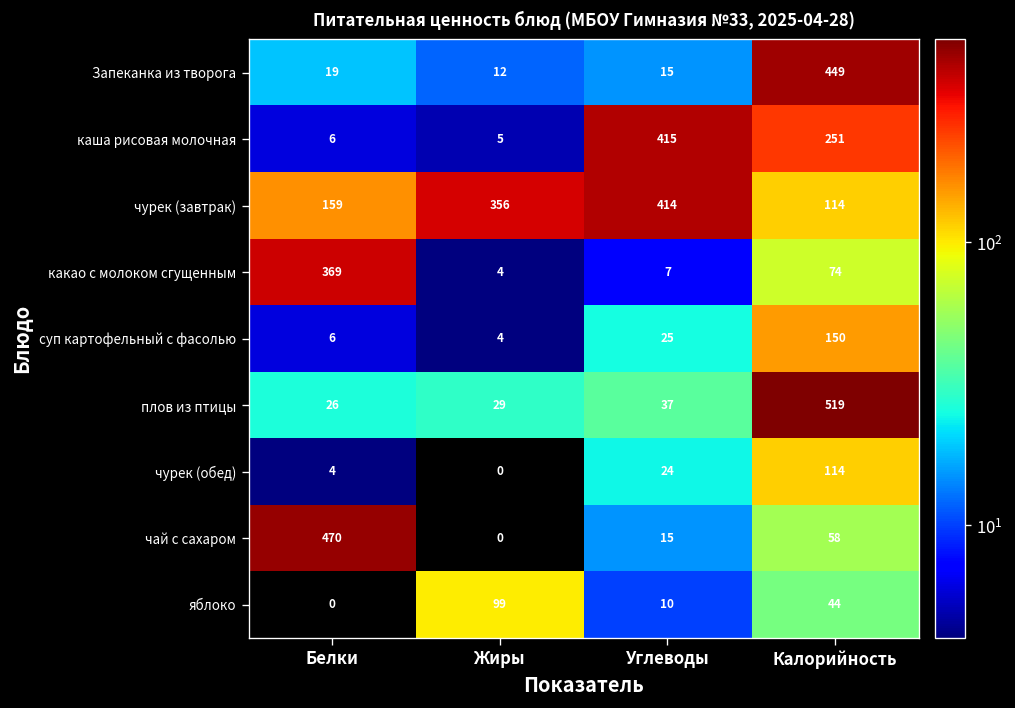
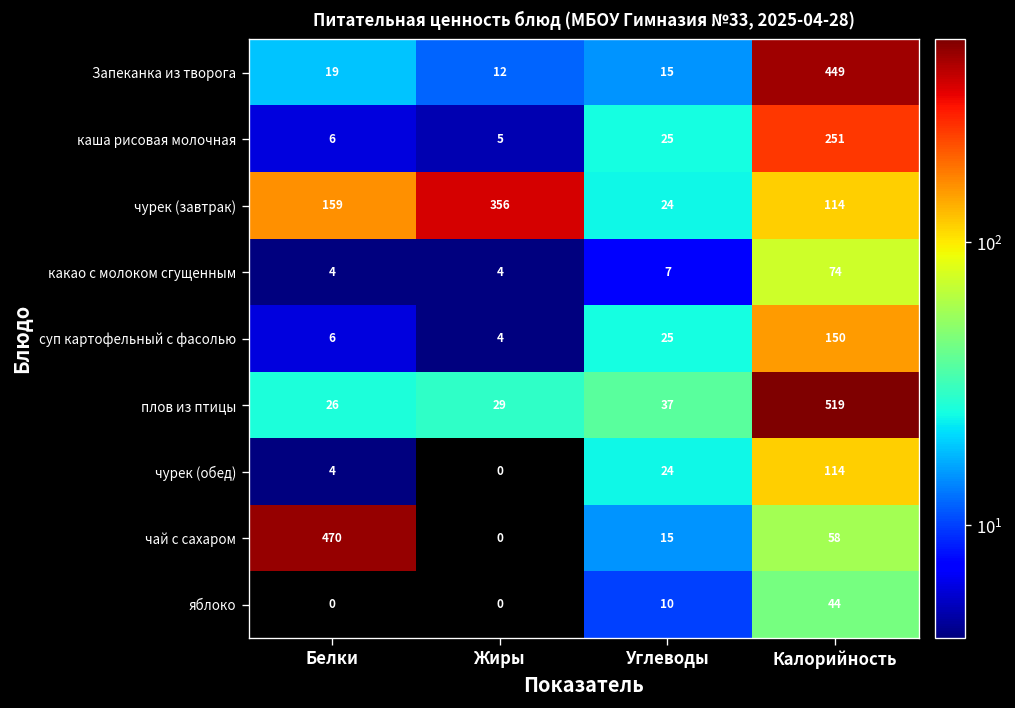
каша рисовая молочная, Углеводы: 415 -> 25
чурек (завтрак), Углеводы: 414 -> 24
какао с молоком сгущенным, Белки: 369 -> 4
яблоко, Жиры: 99 -> 0
